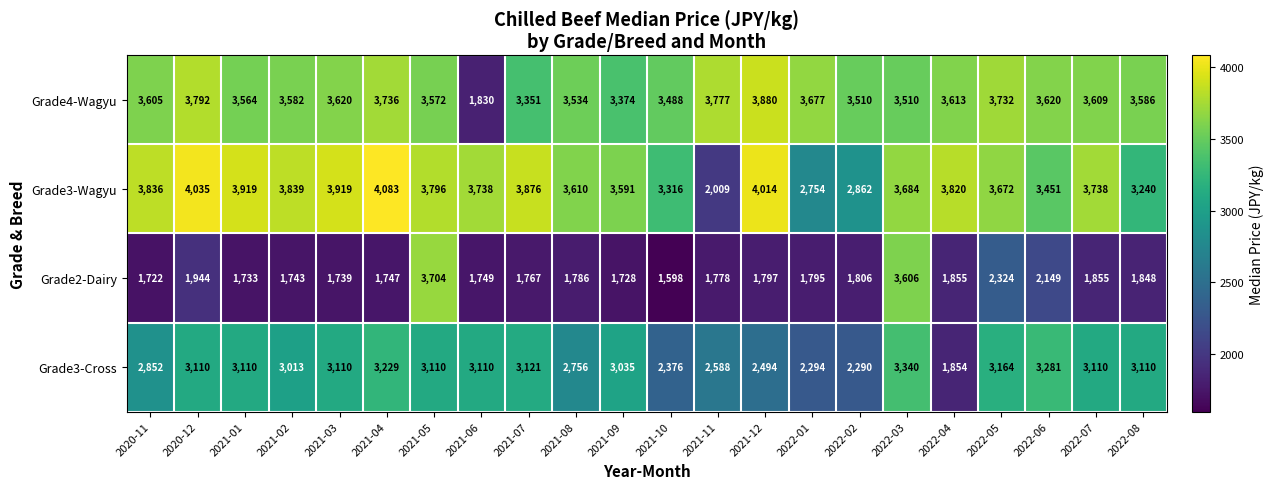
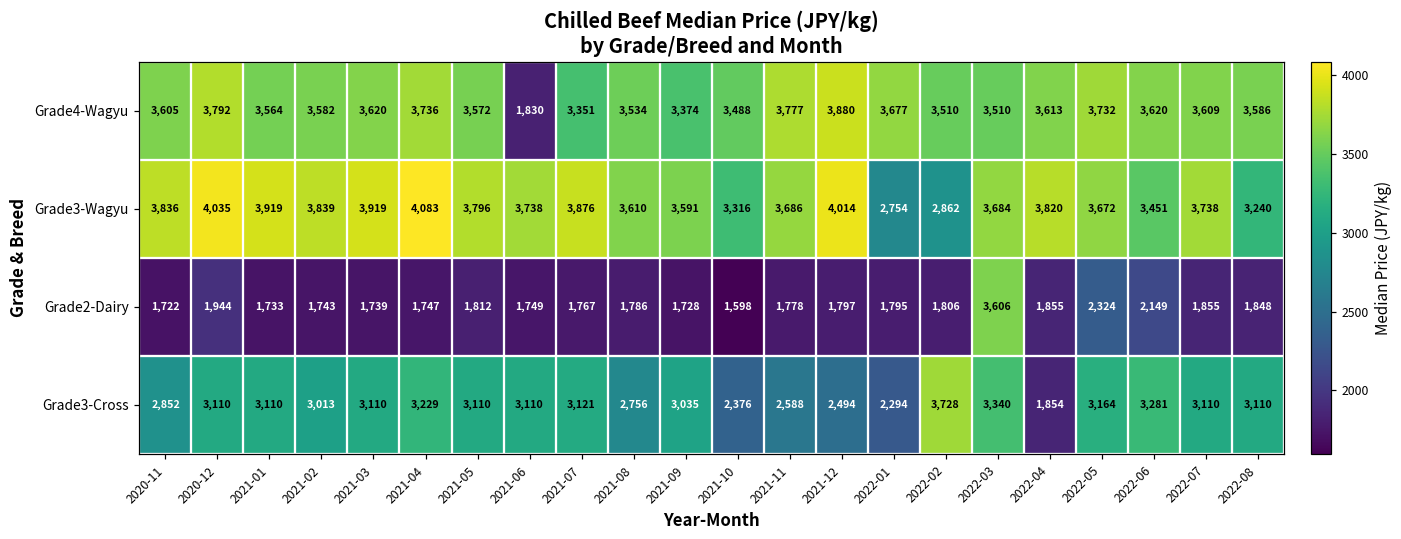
Grade3-Wagyu, 2021-11: 2,009 -> 3,686
Grade2-Dairy, 2021-05: 3,704 -> 1,812
Grade3-Cross, 2022-02: 2,290 -> 3,728
